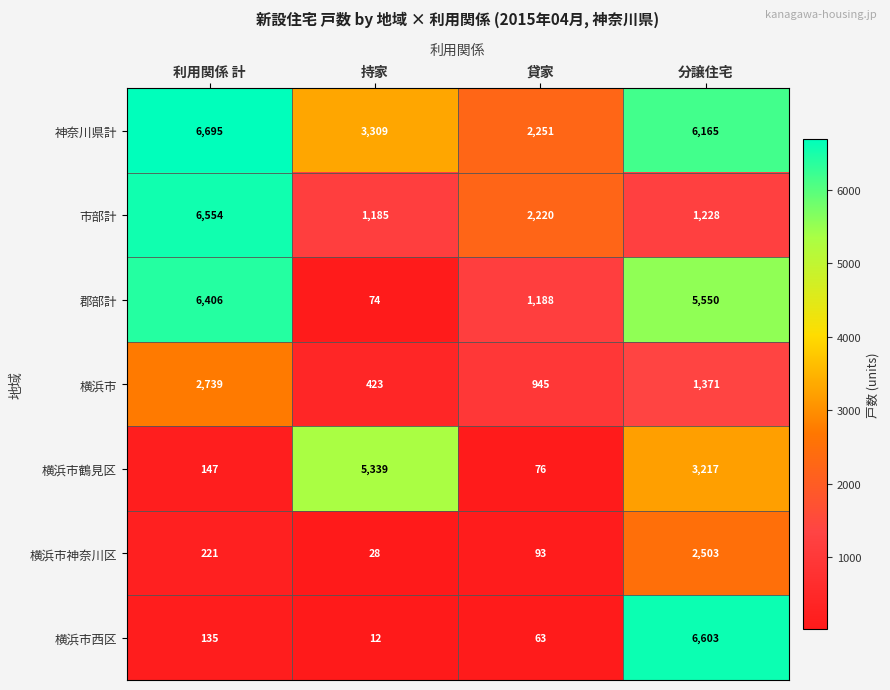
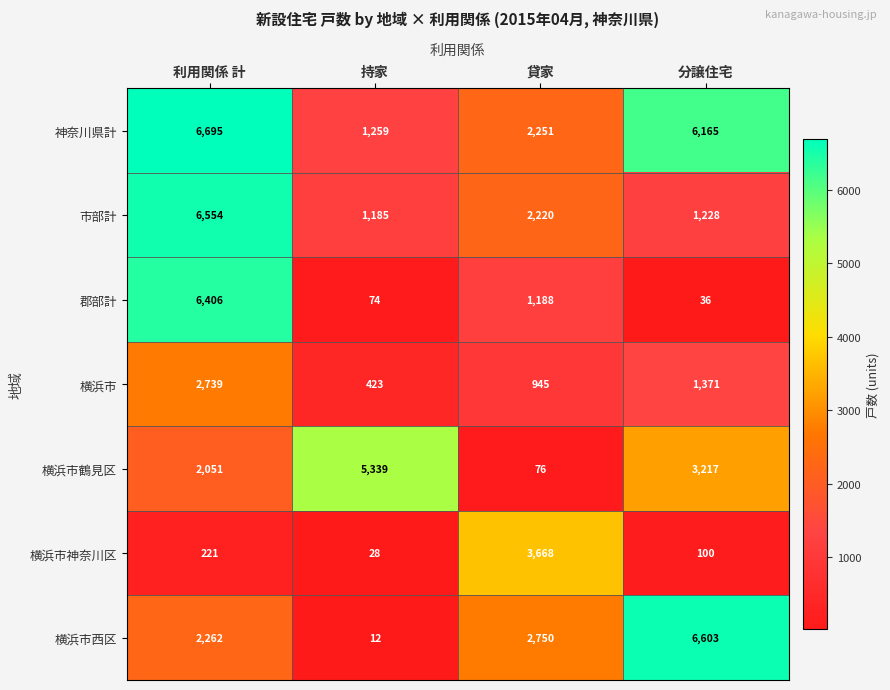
神奈川県計, 持家: 3,309 -> 1,259
郡部計, 分譲住宅: 5,550 -> 36
横浜市鶴見区, 利用関係 計: 147 -> 2,051
横浜市神奈川区, 貸家: 93 -> 3,668
横浜市神奈川区, 分譲住宅: 2,503 -> 100
横浜市西区, 利用関係 計: 135 -> 2,262
横浜市西区, 貸家: 63 -> 2,750
